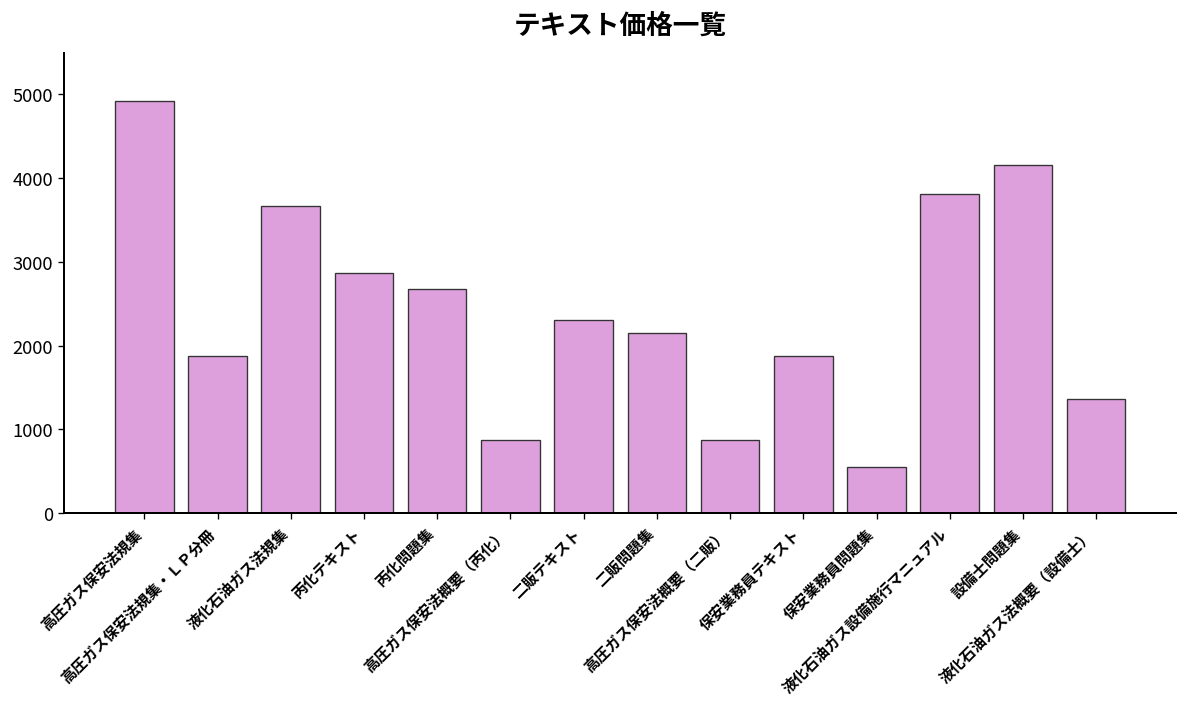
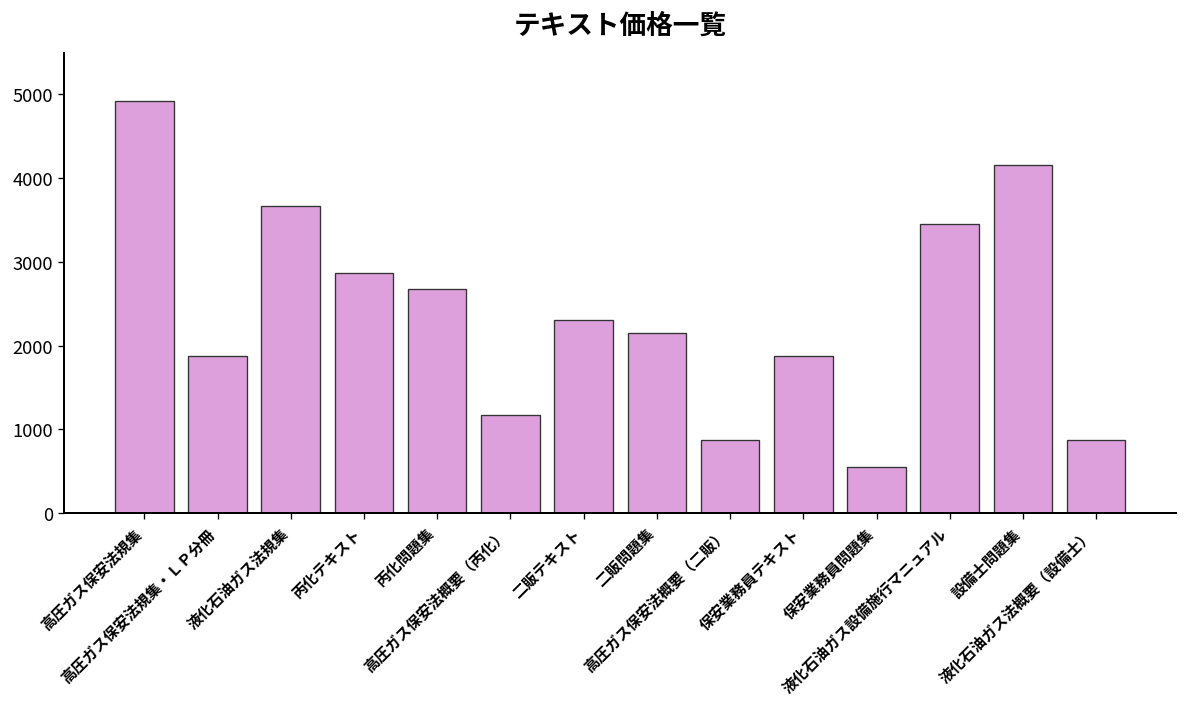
高圧ガス保安法概要（丙化）: 900 -> 1200
液化石油ガス設備施行マニュアル: 3800 -> 3500
液化石油ガス法概要（設備士）: 1400 -> 900
